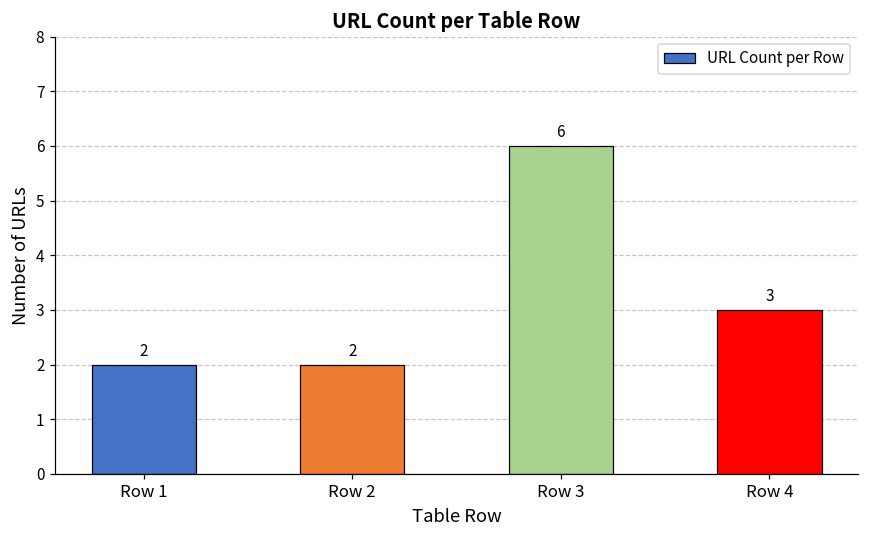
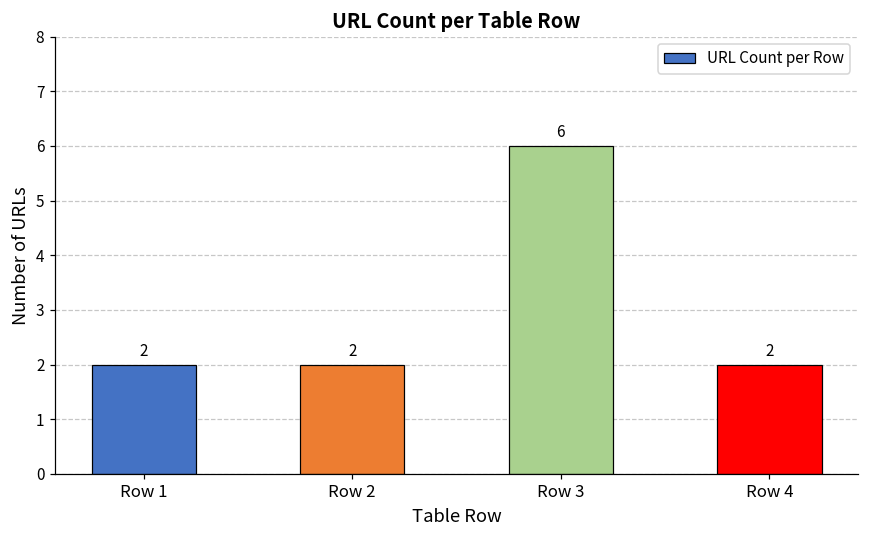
Row 4: 3 -> 2
